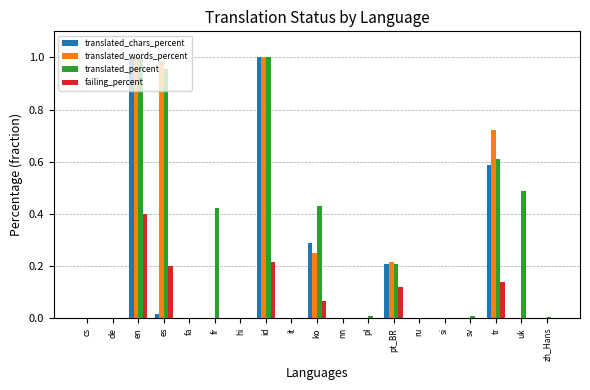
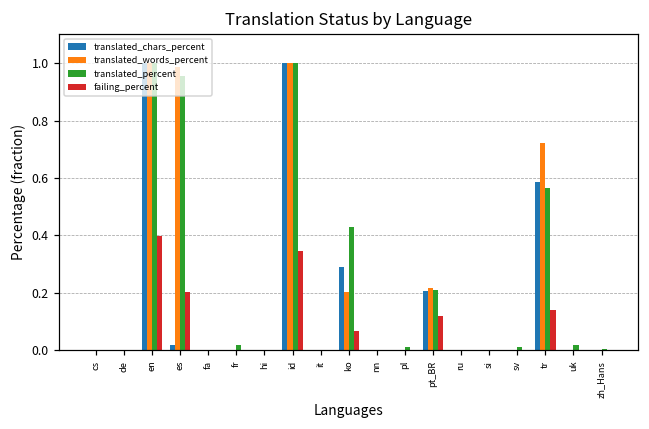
translated_percent, fr: 0.42 -> 0.02
failing_percent, id: 0.21 -> 0.35
translated_words_percent, ko: 0.25 -> 0.20
translated_percent, tr: 0.61 -> 0.57
translated_percent, uk: 0.49 -> 0.02
